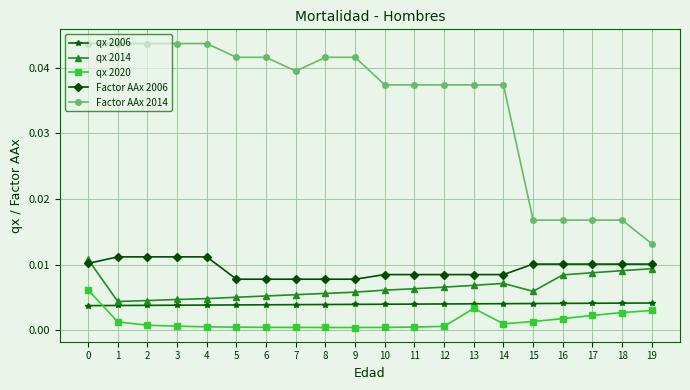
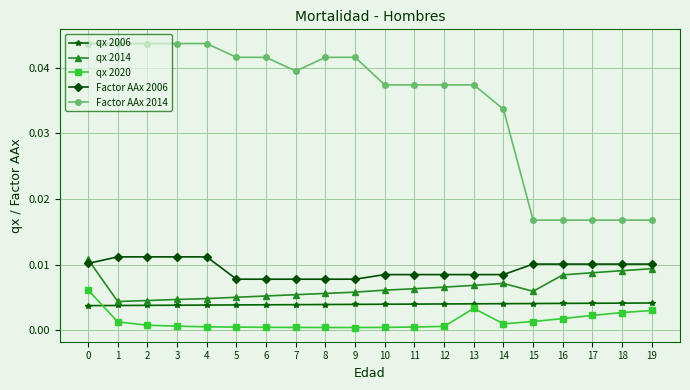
Factor AAx 2014, 14: 0.037 -> 0.034
Factor AAx 2014, 19: 0.013 -> 0.017
